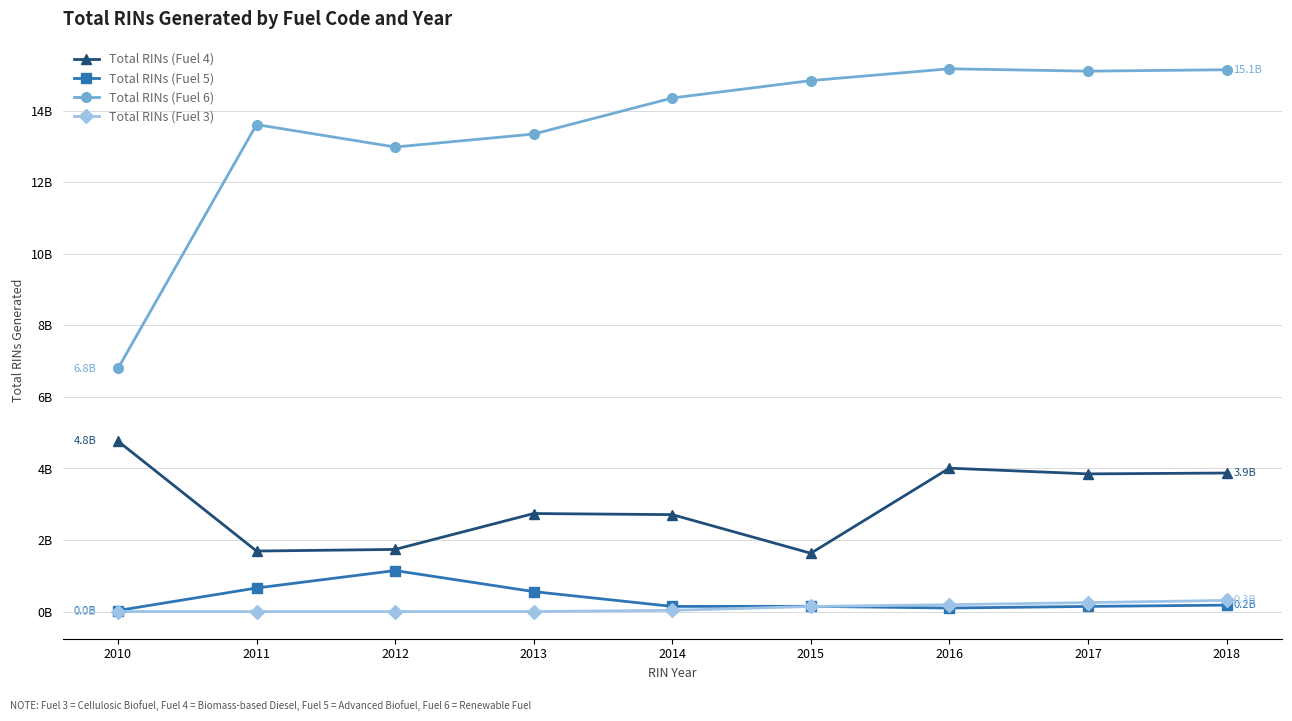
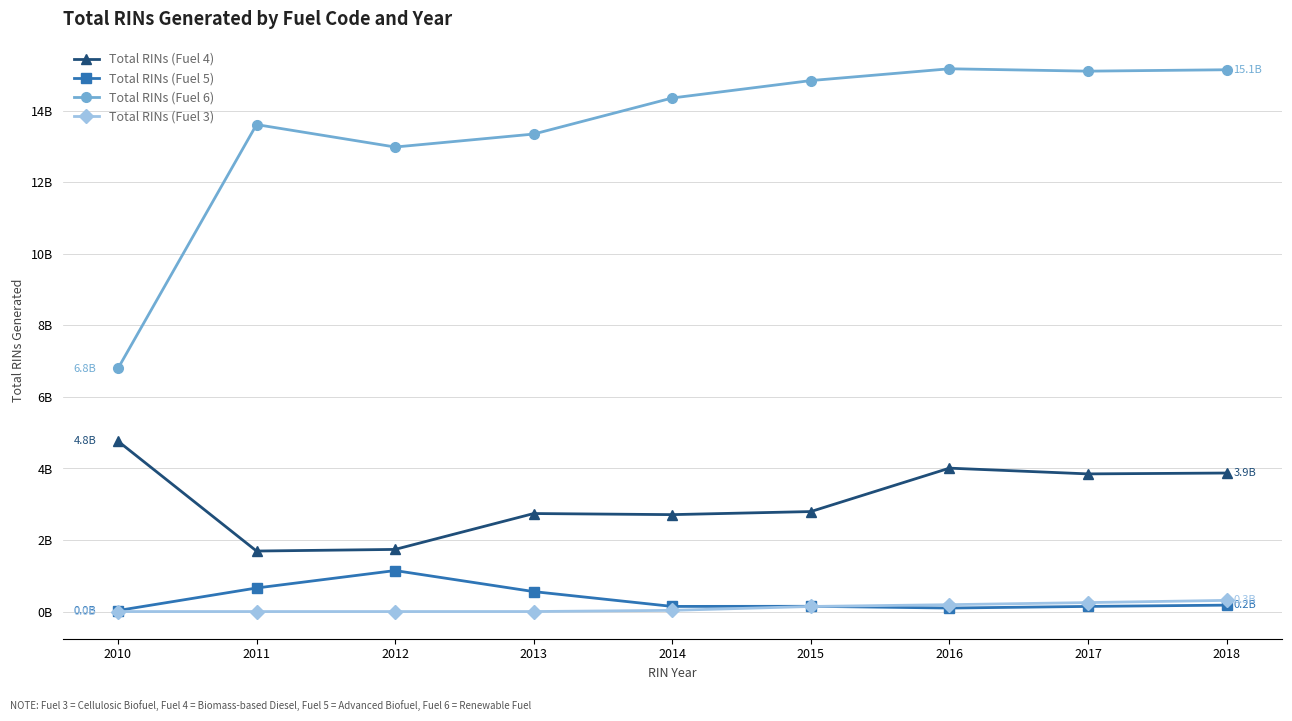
Total RINs (Fuel 4), 2015: 1600000000 -> 2800000000
